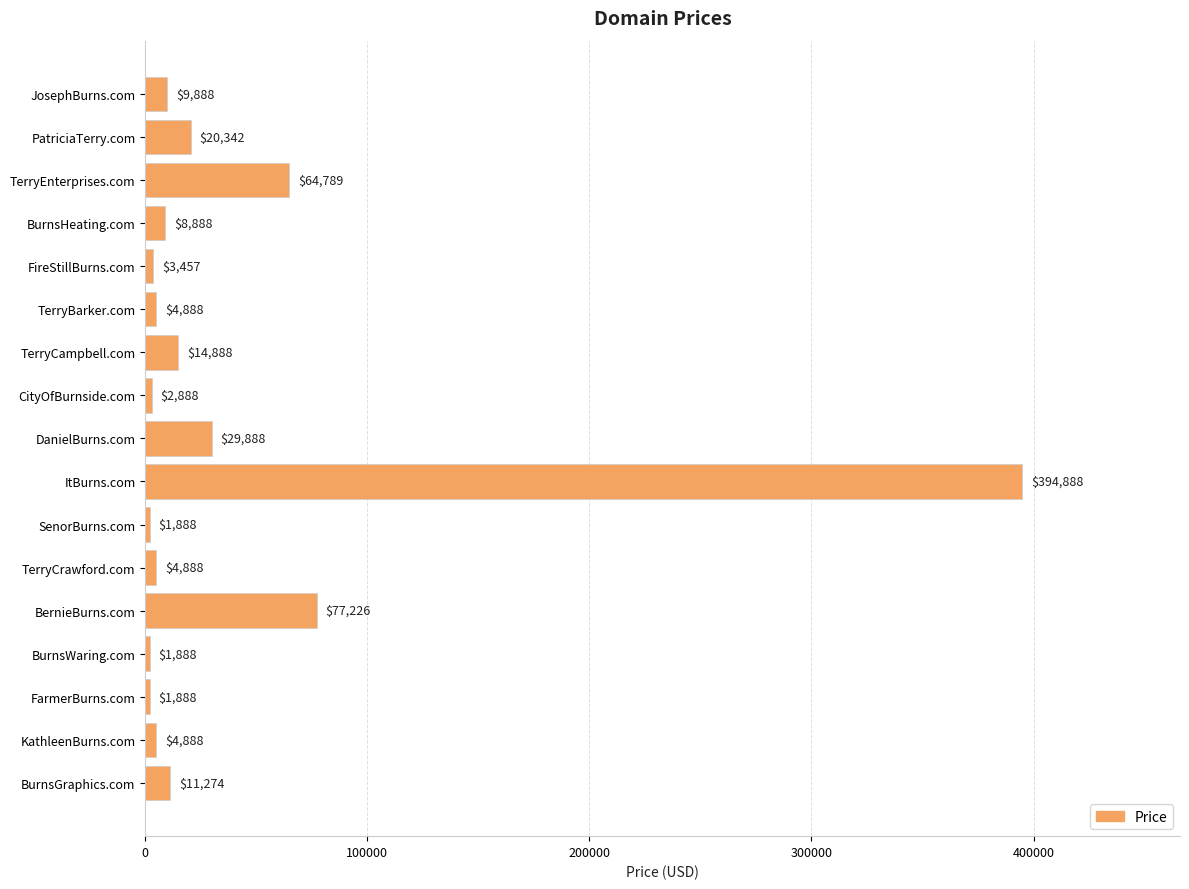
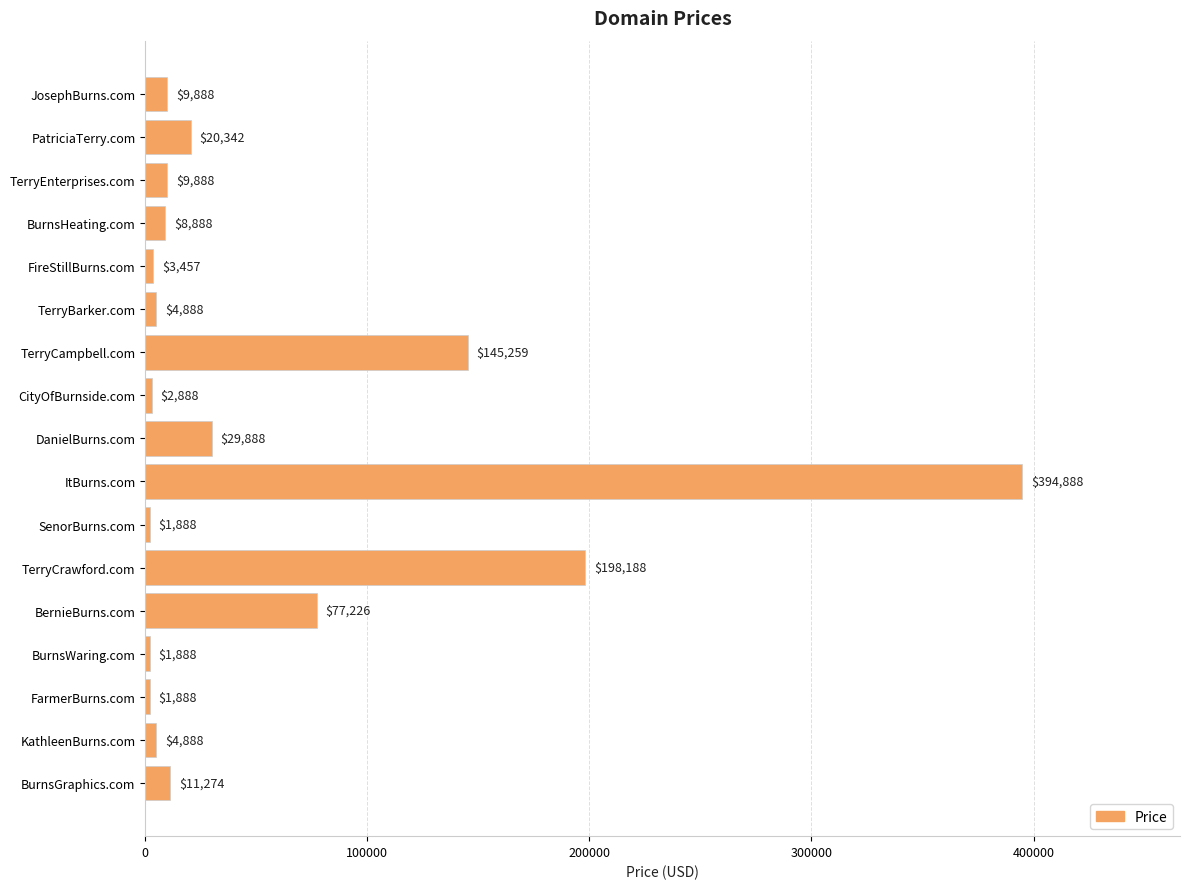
TerryEnterprises.com: $64,789 -> $9,888
TerryCampbell.com: $14,888 -> $145,259
TerryCrawford.com: $4,888 -> $198,188
